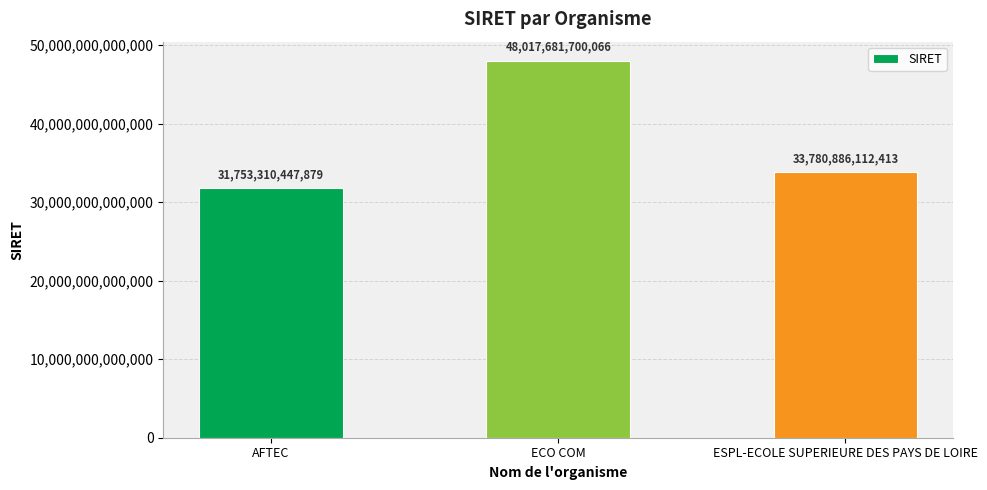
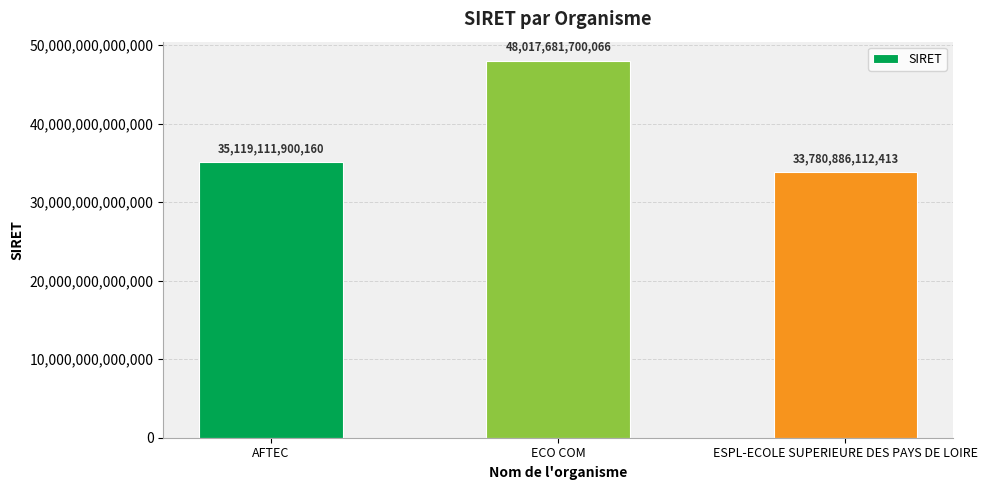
AFTEC: 31,753,310,447,879 -> 35,119,111,900,160
